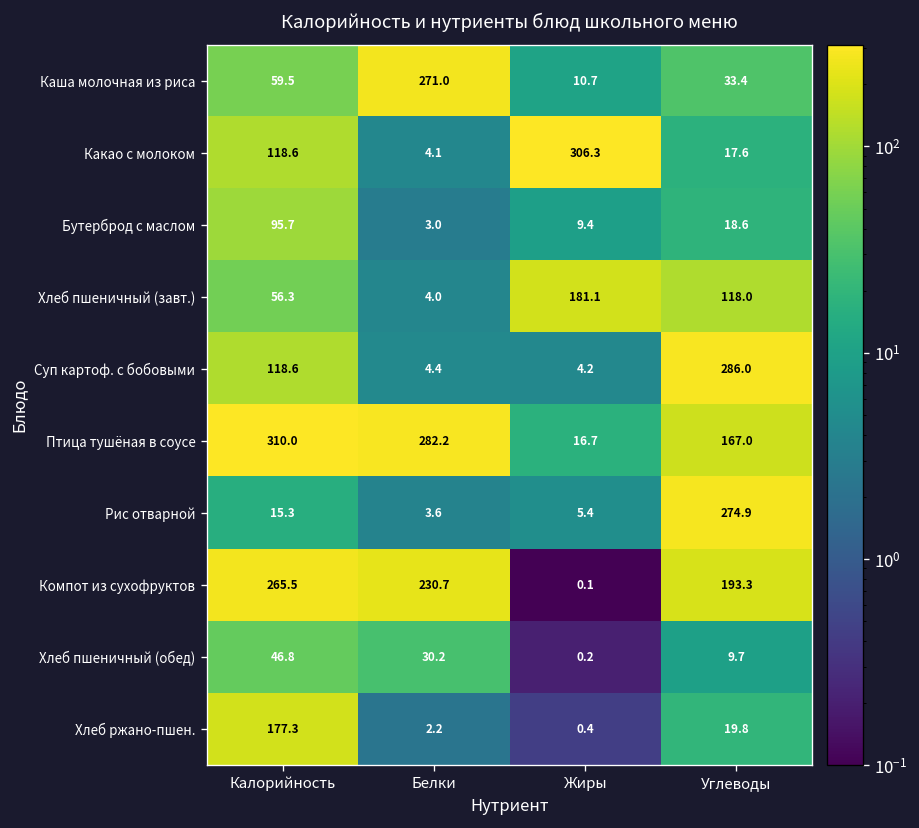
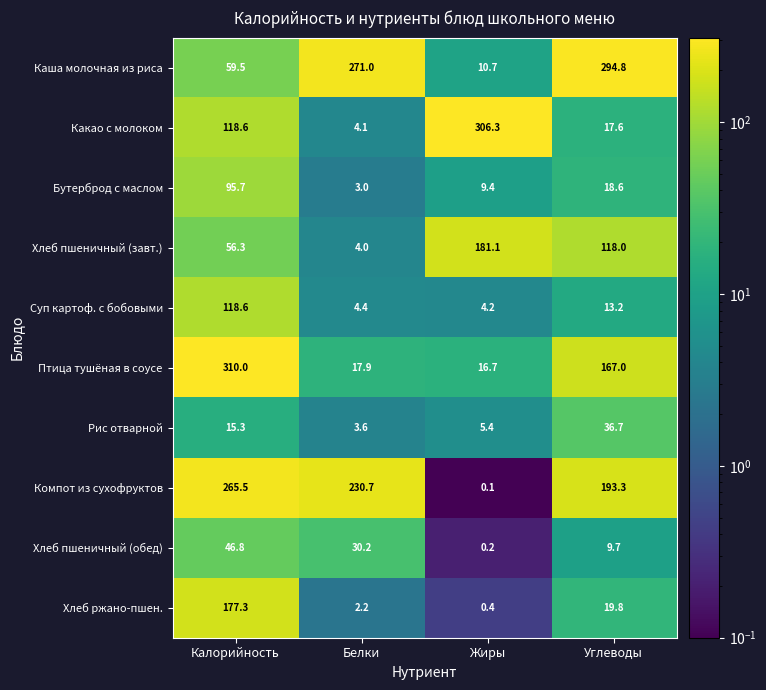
Каша молочная из риса, Углеводы: 33.4 -> 294.8
Суп картоф. с бобовыми, Углеводы: 286.0 -> 13.2
Птица тушёная в соусе, Белки: 282.2 -> 17.9
Рис отварной, Углеводы: 274.9 -> 36.7
